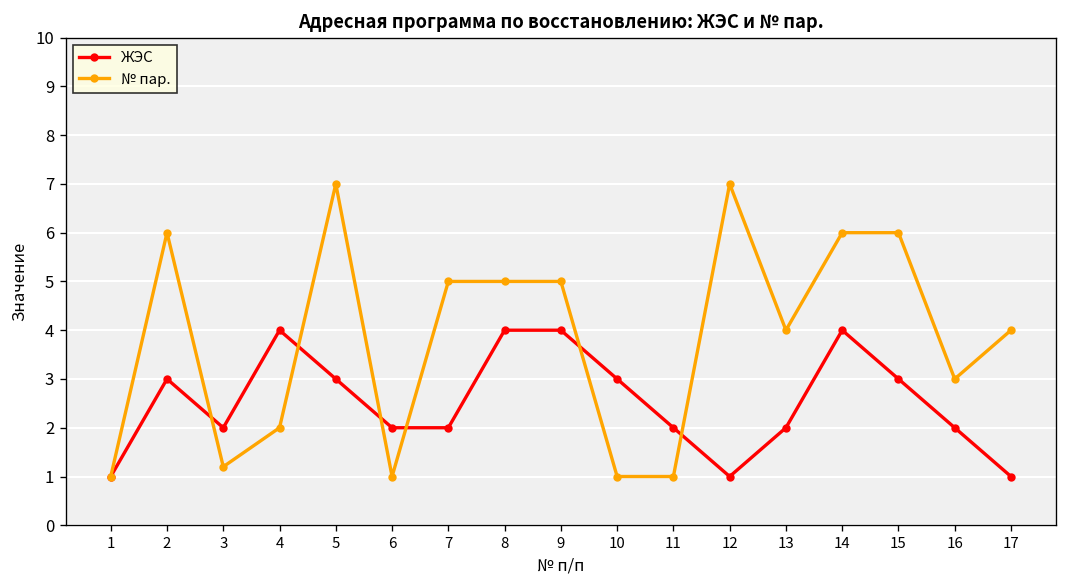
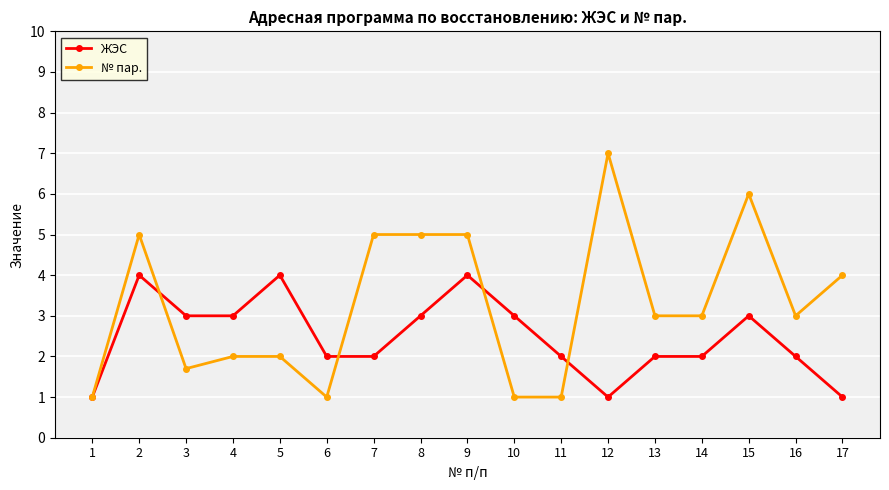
ЖЭС, 2: 3 -> 4
№ пар., 2: 6 -> 5
ЖЭС, 3: 2 -> 3
№ пар., 3: 1.2 -> 1.7
ЖЭС, 4: 4 -> 3
ЖЭС, 5: 3 -> 4
№ пар., 5: 7 -> 2
ЖЭС, 8: 4 -> 3
№ пар., 13: 4 -> 3
ЖЭС, 14: 4 -> 2
№ пар., 14: 6 -> 3
